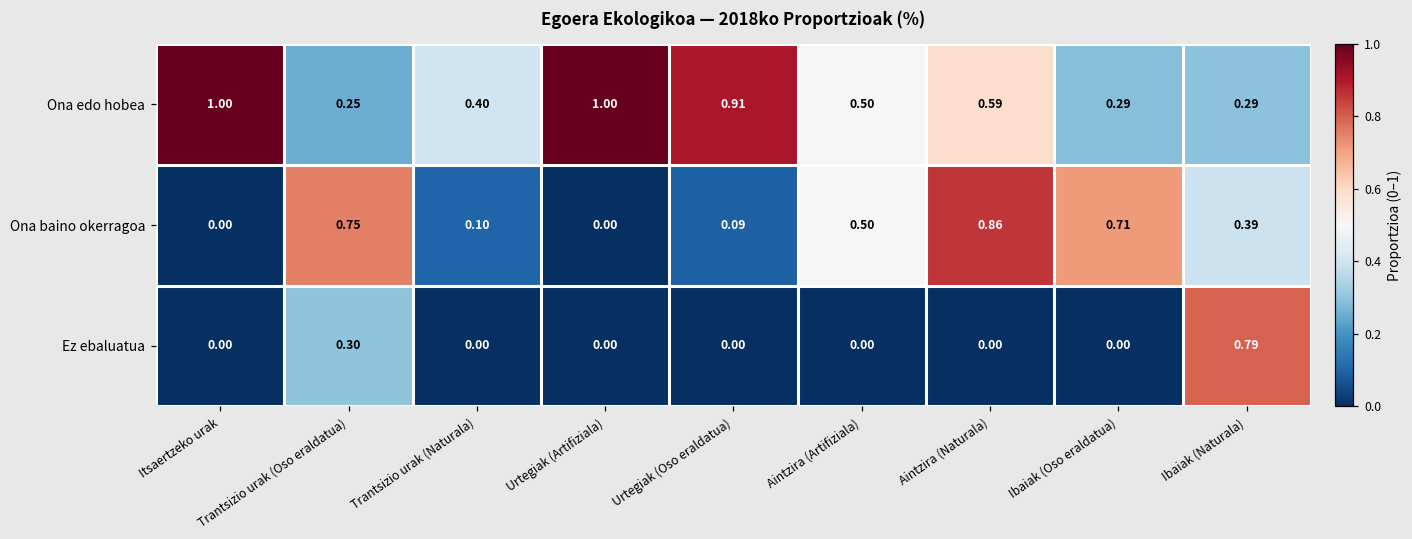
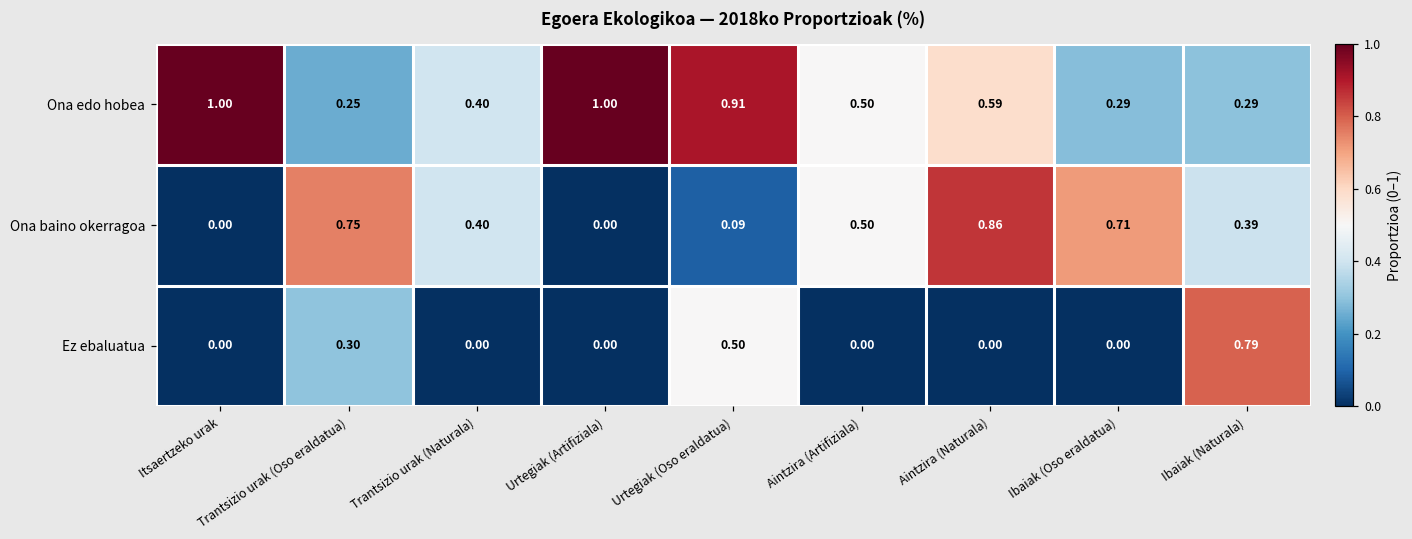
Ona baino okerragoa, Trantsizio urak (Naturala): 0.10 -> 0.40
Ez ebaluatua, Urtegiak (Oso eraldatua): 0.00 -> 0.50
